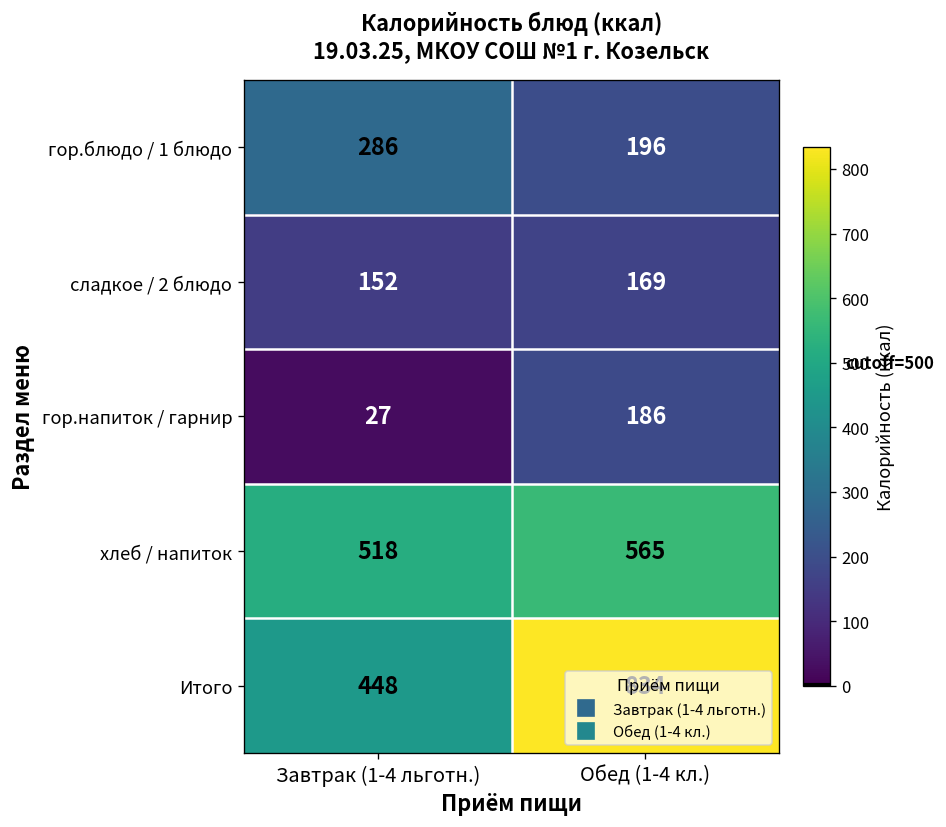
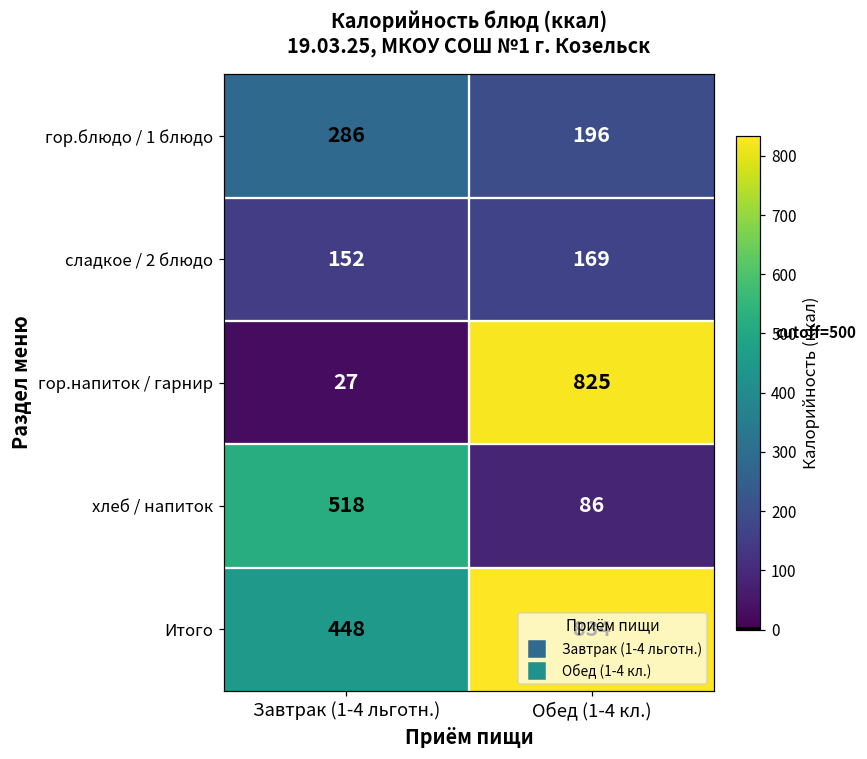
гор.напиток / гарнир, Обед (1-4 кл.): 186 -> 825
хлеб / напиток, Обед (1-4 кл.): 565 -> 86
